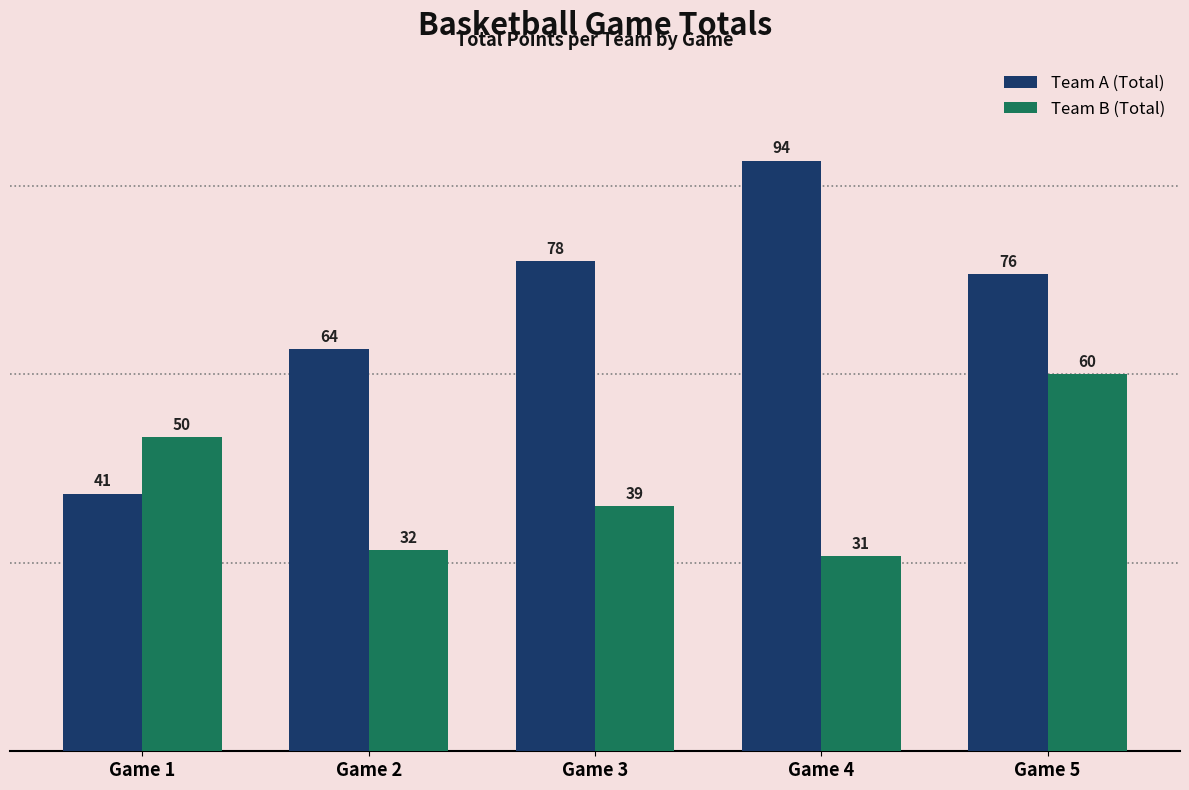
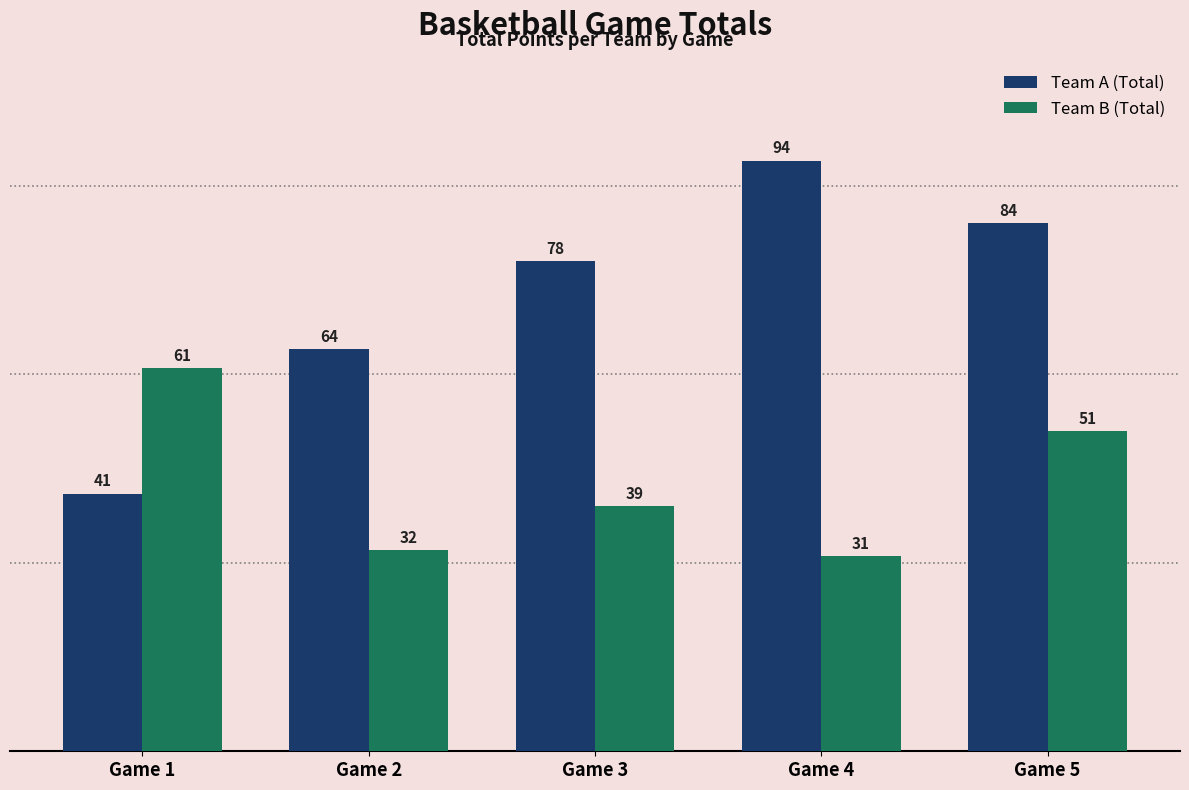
Team B (Total), Game 1: 50 -> 61
Team A (Total), Game 5: 76 -> 84
Team B (Total), Game 5: 60 -> 51
